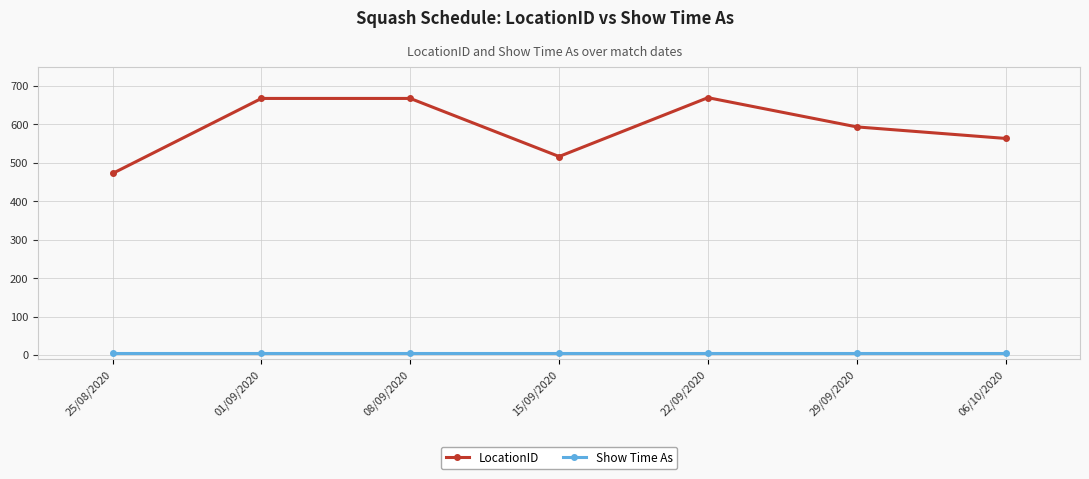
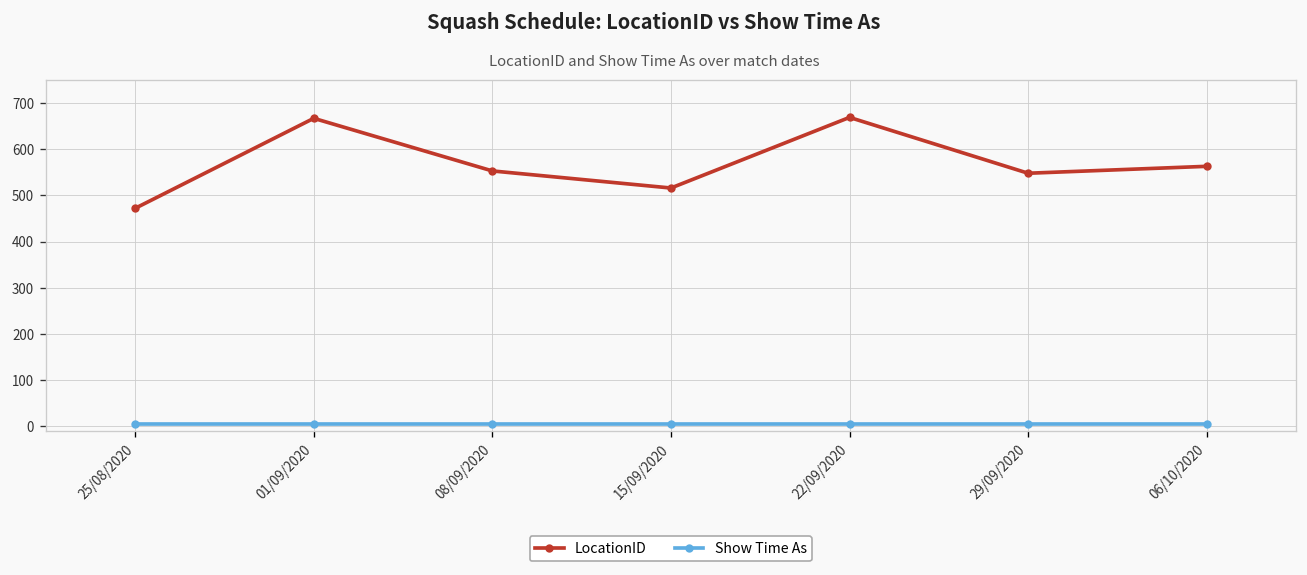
LocationID, 08/09/2020: 670 -> 550
LocationID, 29/09/2020: 590 -> 550
